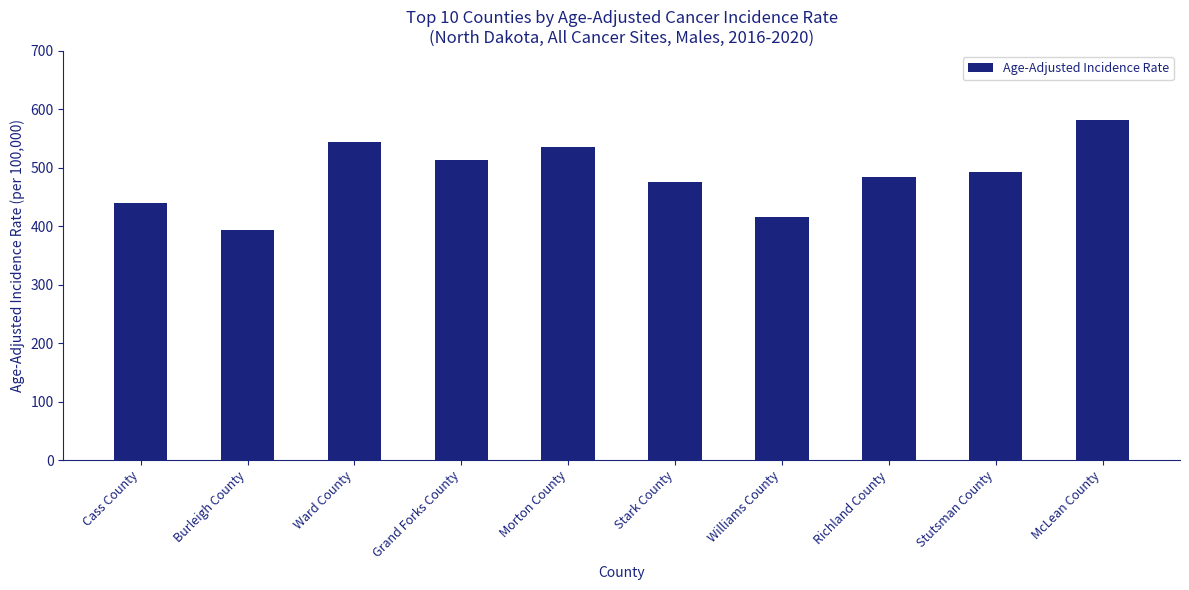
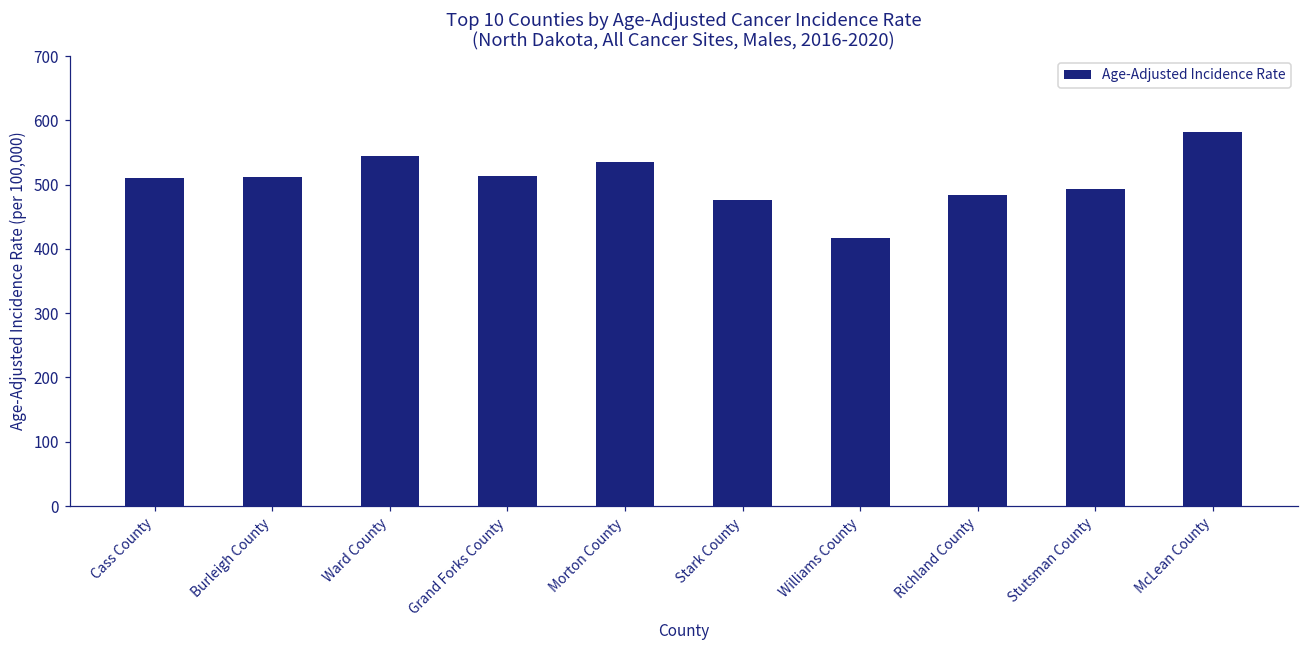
Cass County: 440 -> 510
Burleigh County: 390 -> 510
